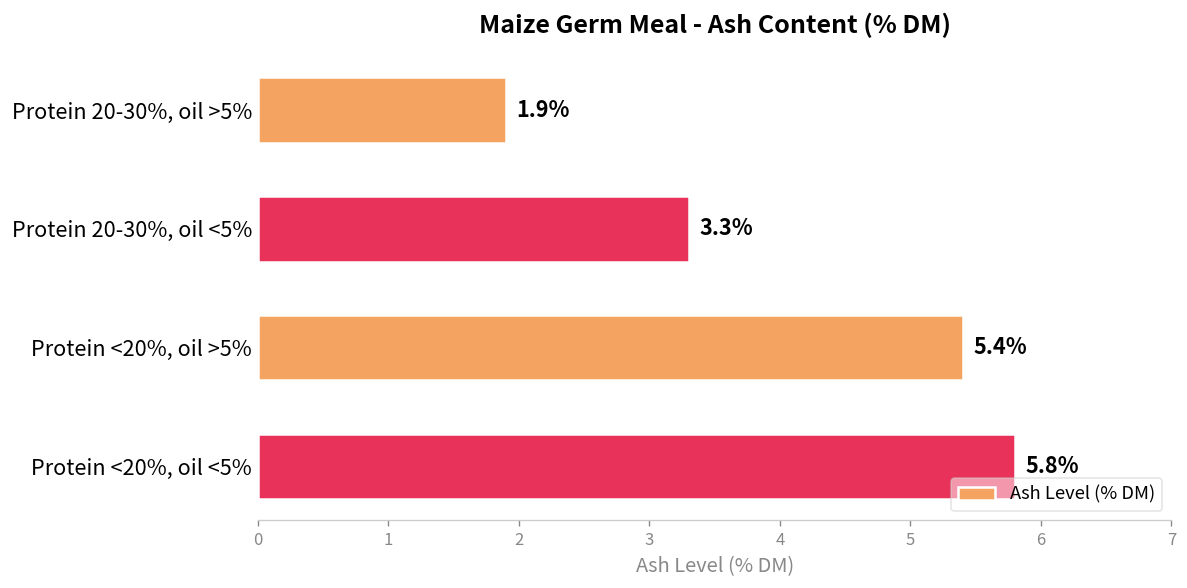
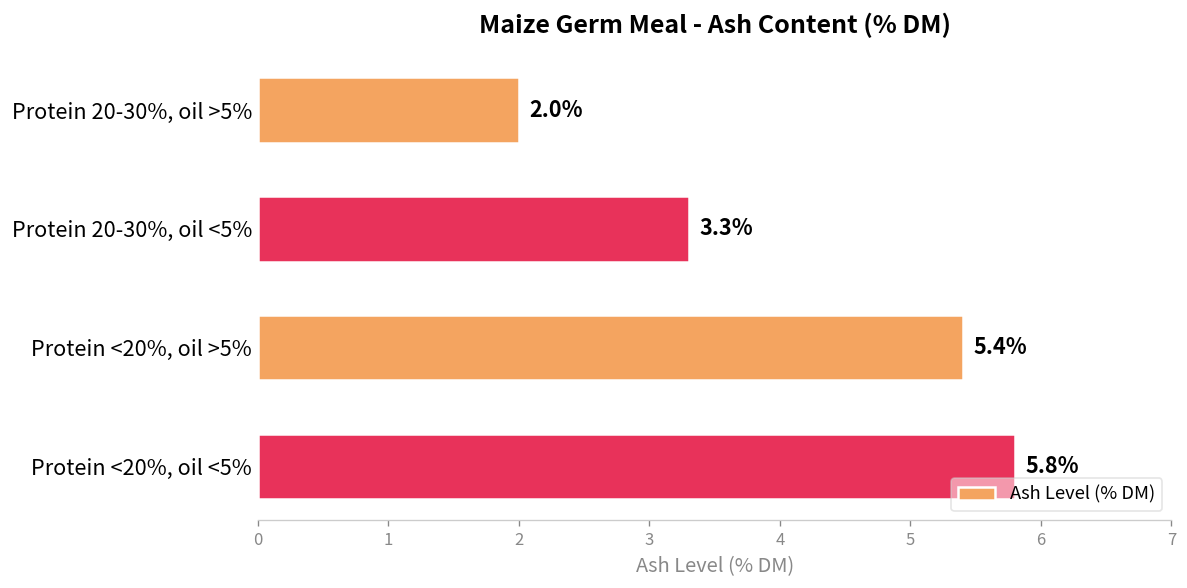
Protein 20-30%, oil >5%: 1.9% -> 2.0%
